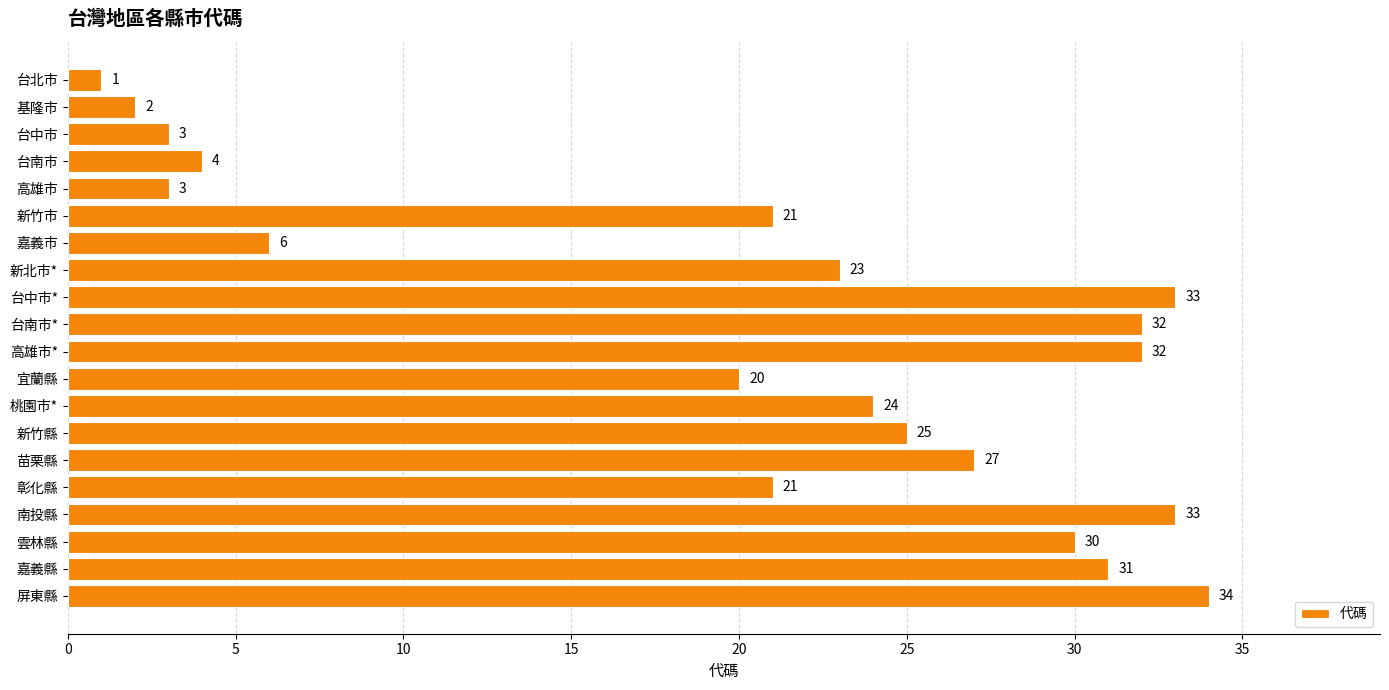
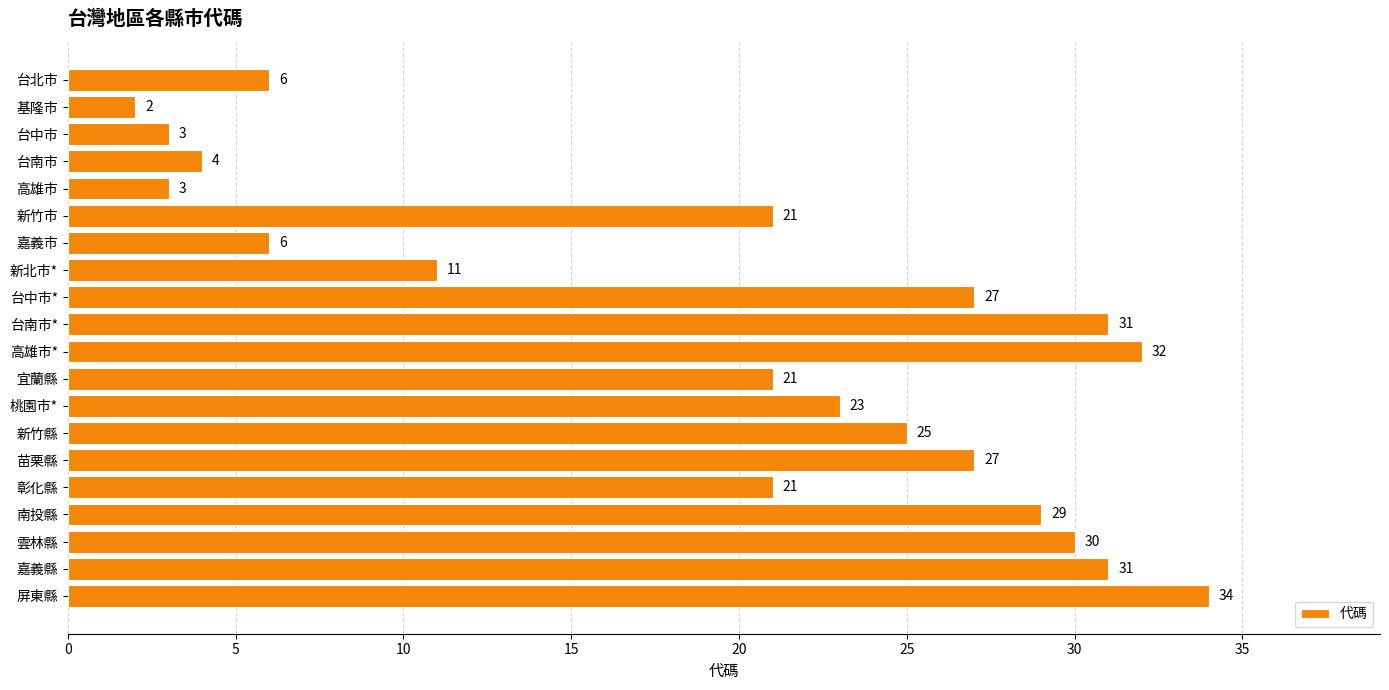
台北市: 1 -> 6
新北市*: 23 -> 11
台中市*: 33 -> 27
台南市*: 32 -> 31
宜蘭縣: 20 -> 21
桃園市*: 24 -> 23
南投縣: 33 -> 29
